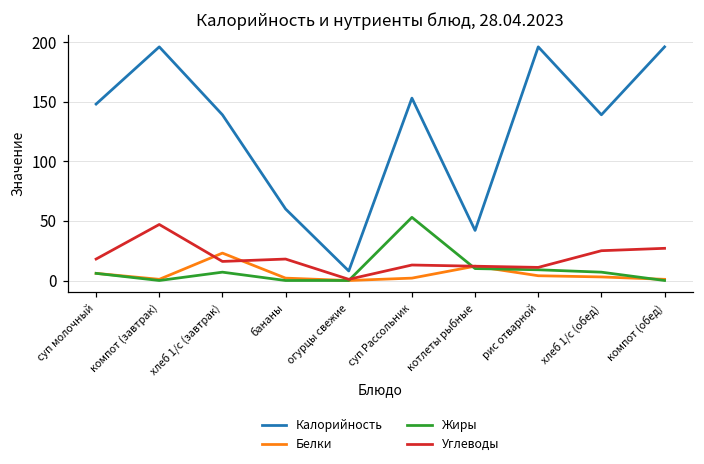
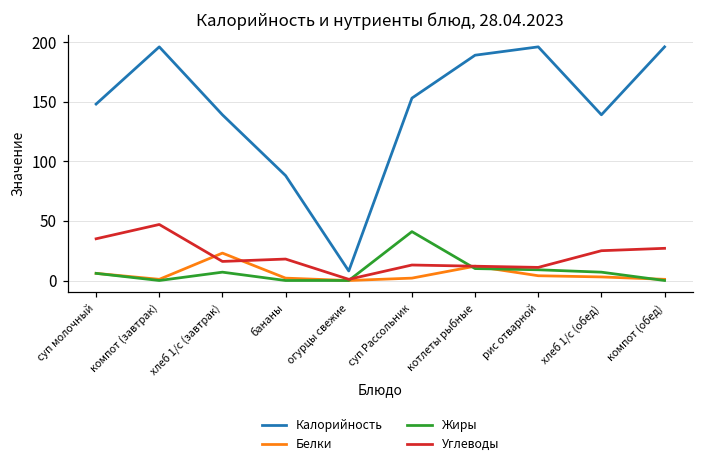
Углеводы, суп молочный: 18 -> 35
Калорийность, бананы: 60 -> 88
Жиры, суп Рассольник: 53 -> 41
Калорийность, котлеты рыбные: 42 -> 189
